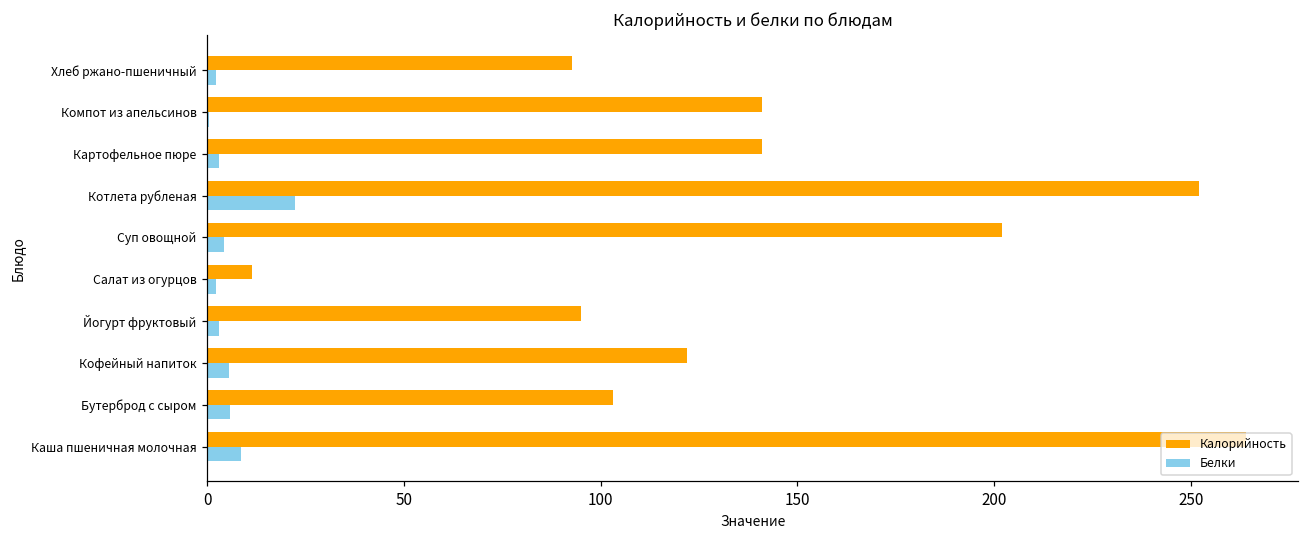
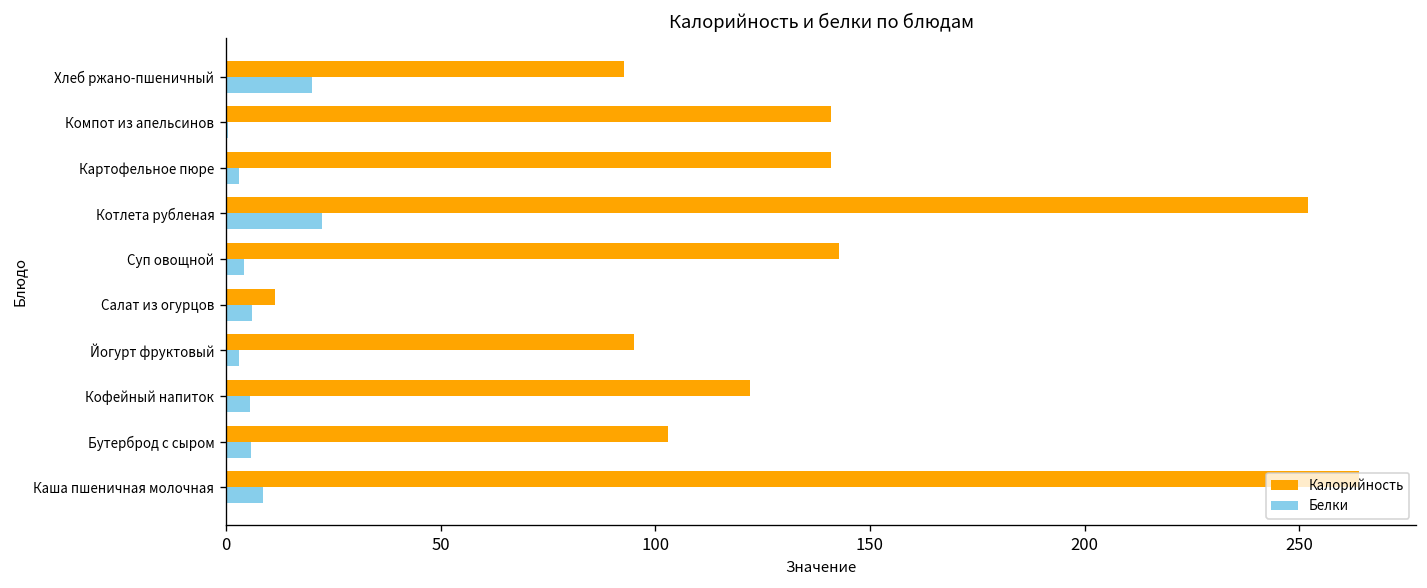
Белки, Хлеб ржано-пшеничный: 2 -> 20
Калорийность, Суп овощной: 202 -> 143
Белки, Салат из огурцов: 2 -> 6
